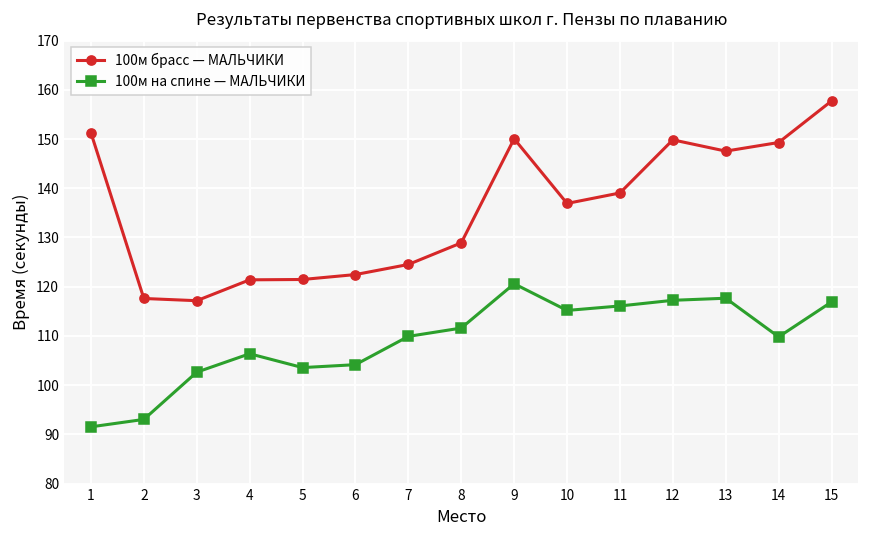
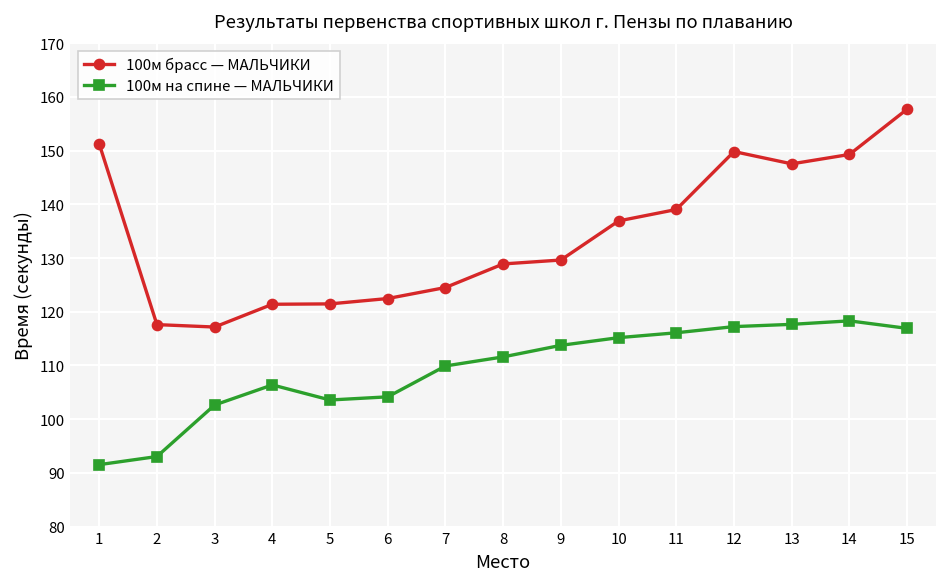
100м брасс — МАЛЬЧИКИ, 9: 150 -> 130
100м на спине — МАЛЬЧИКИ, 9: 121 -> 114
100м на спине — МАЛЬЧИКИ, 14: 110 -> 118
